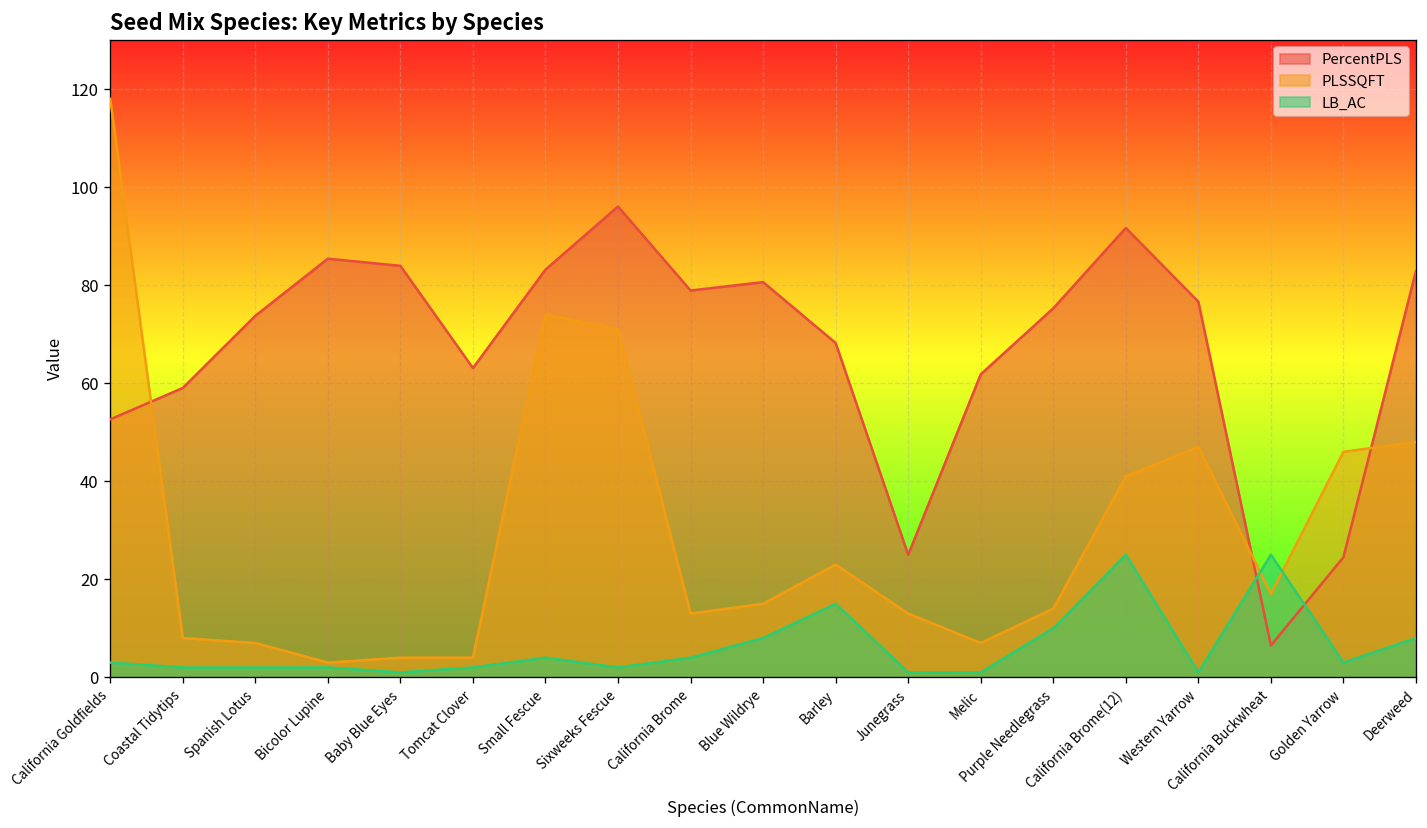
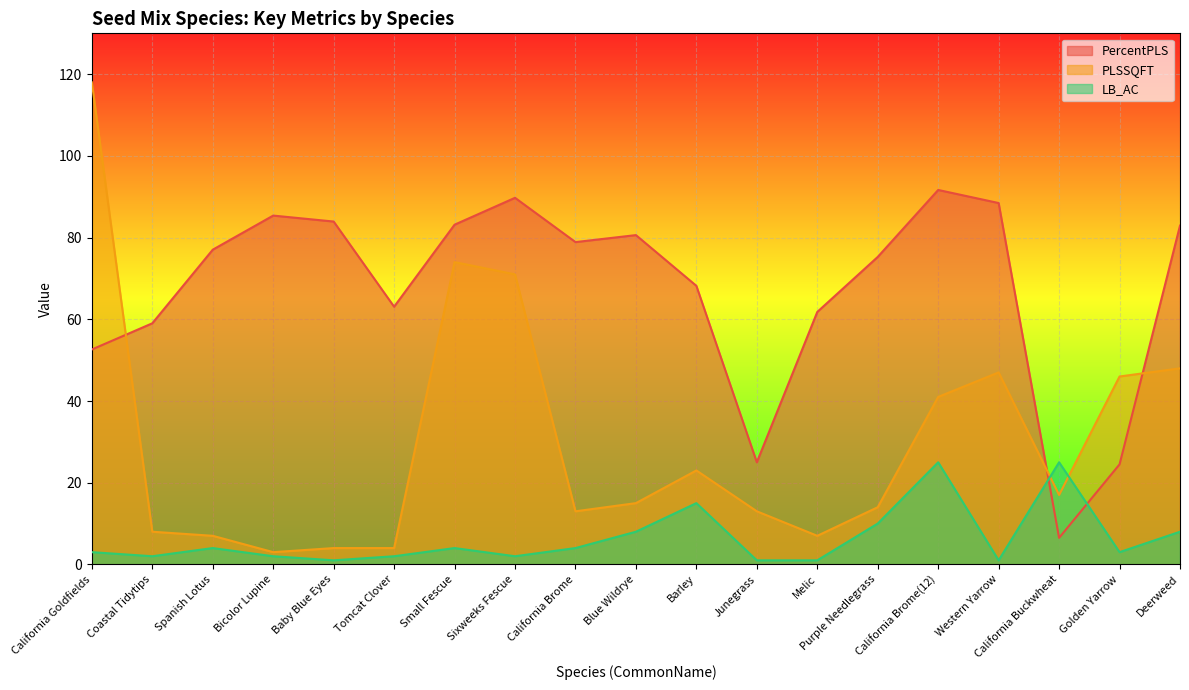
PercentPLS, Spanish Lotus: 74 -> 77
LB_AC, Spanish Lotus: 2 -> 4
PercentPLS, Sixweeks Fescue: 96 -> 90
PercentPLS, Western Yarrow: 77 -> 88
